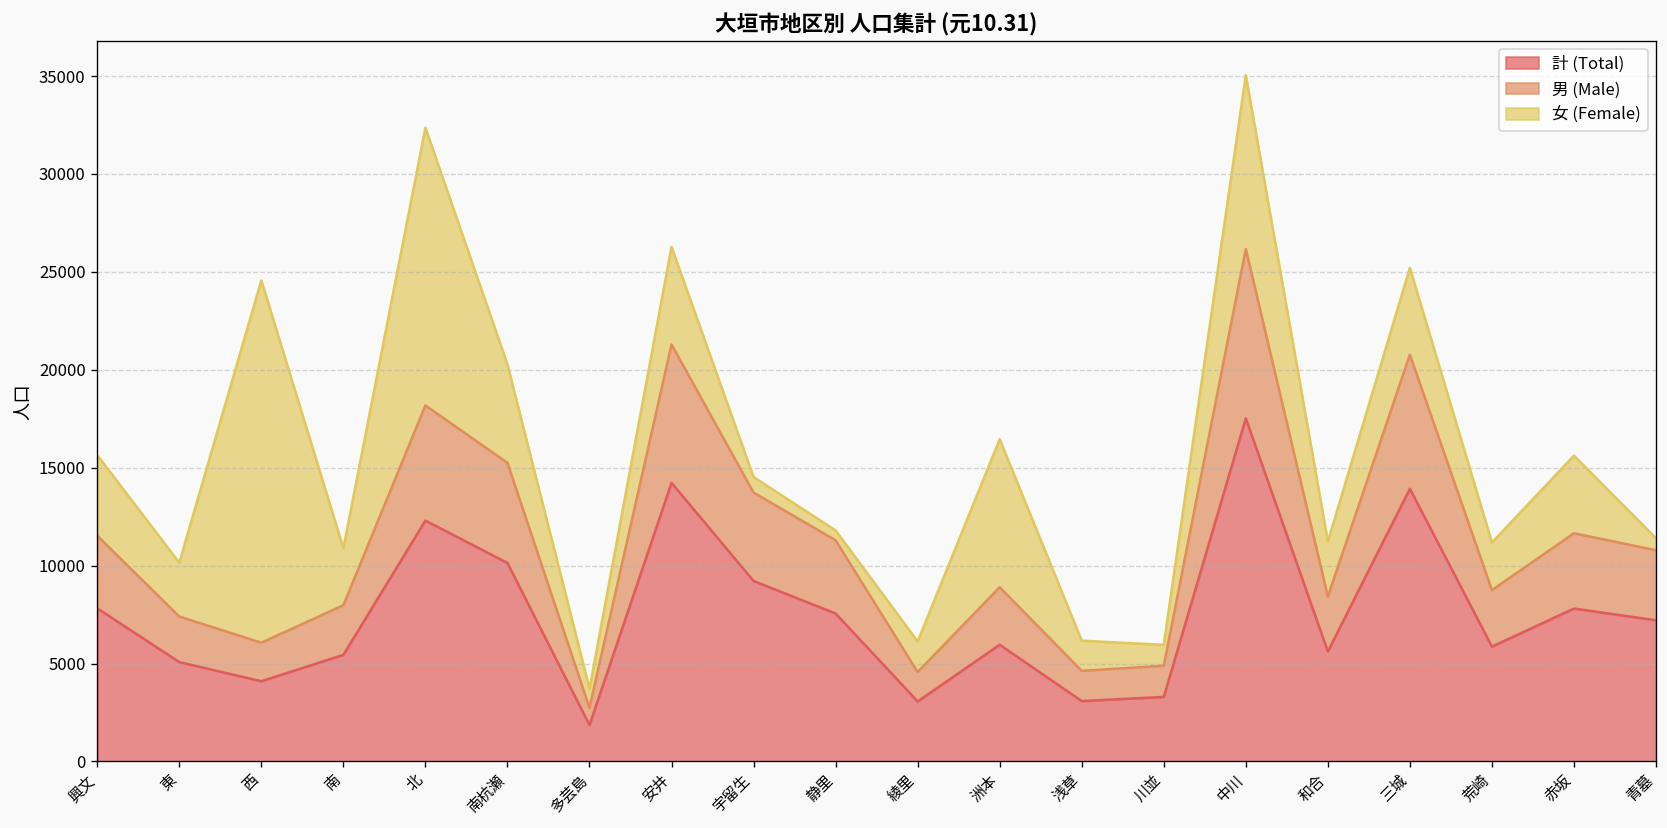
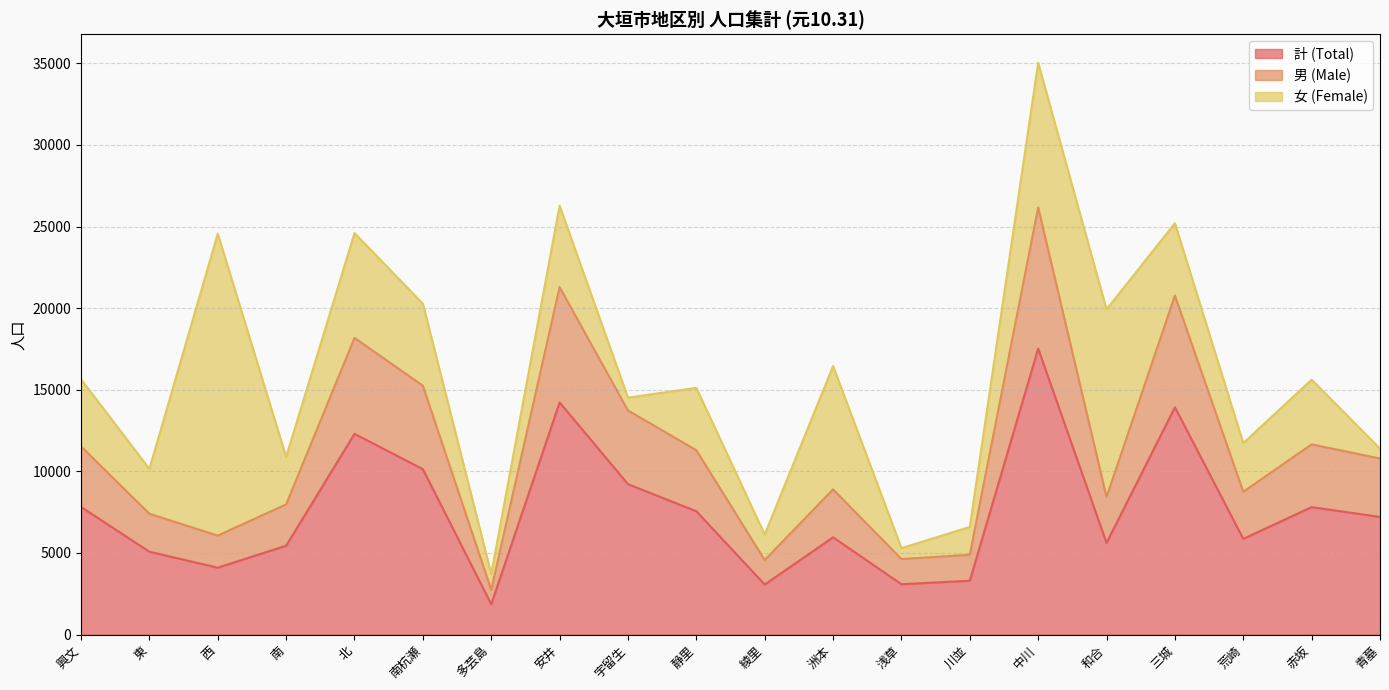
女 (Female), 北: 14200 -> 6400
女 (Female), 静里: 500 -> 3800
女 (Female), 浅草: 1500 -> 700
女 (Female), 川並: 1100 -> 1700
女 (Female), 和合: 2800 -> 11500
女 (Female), 荒崎: 2400 -> 3000
